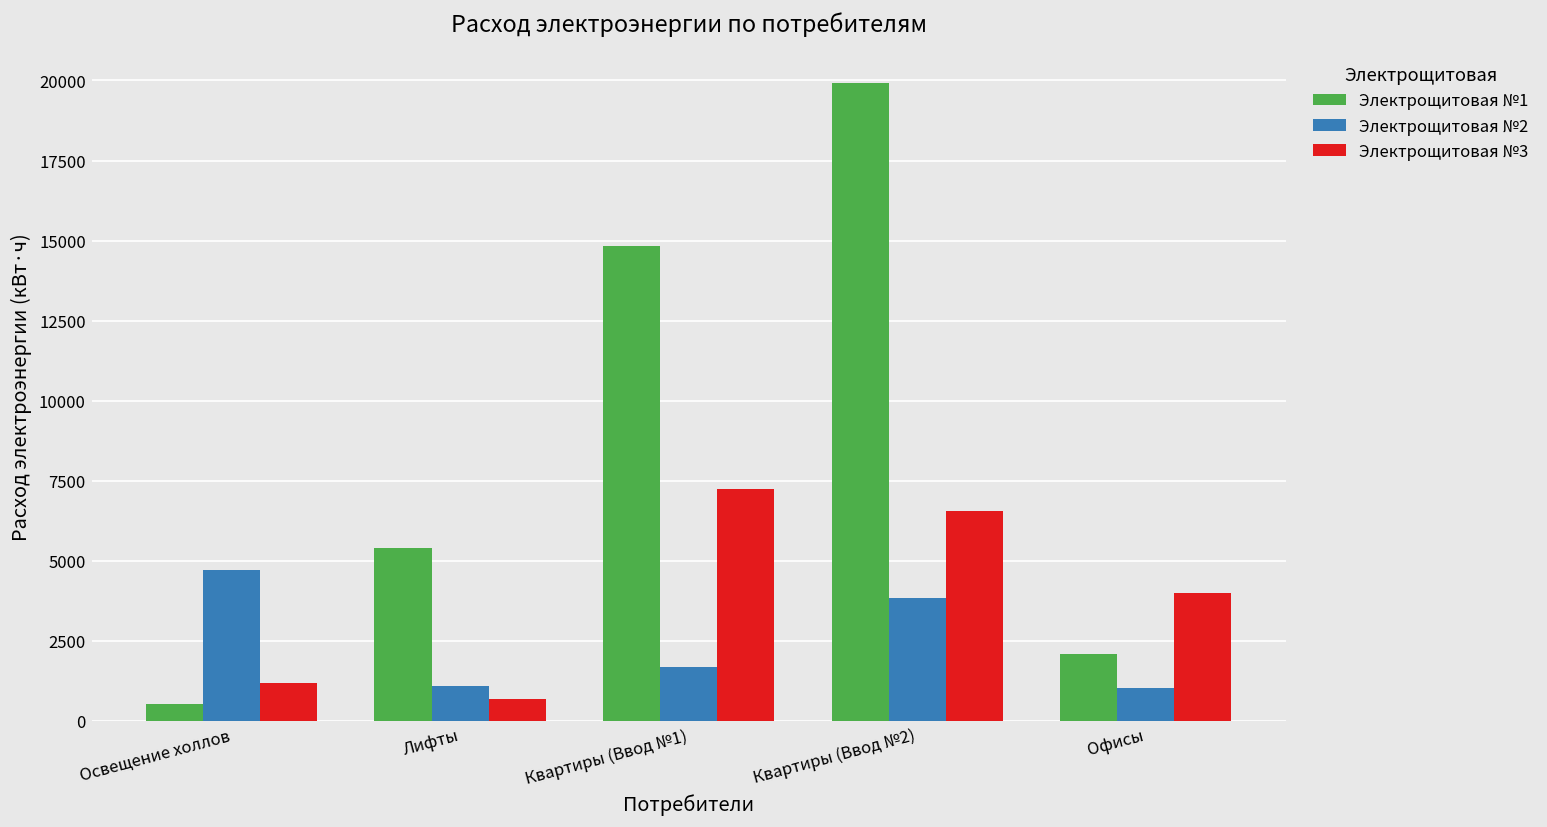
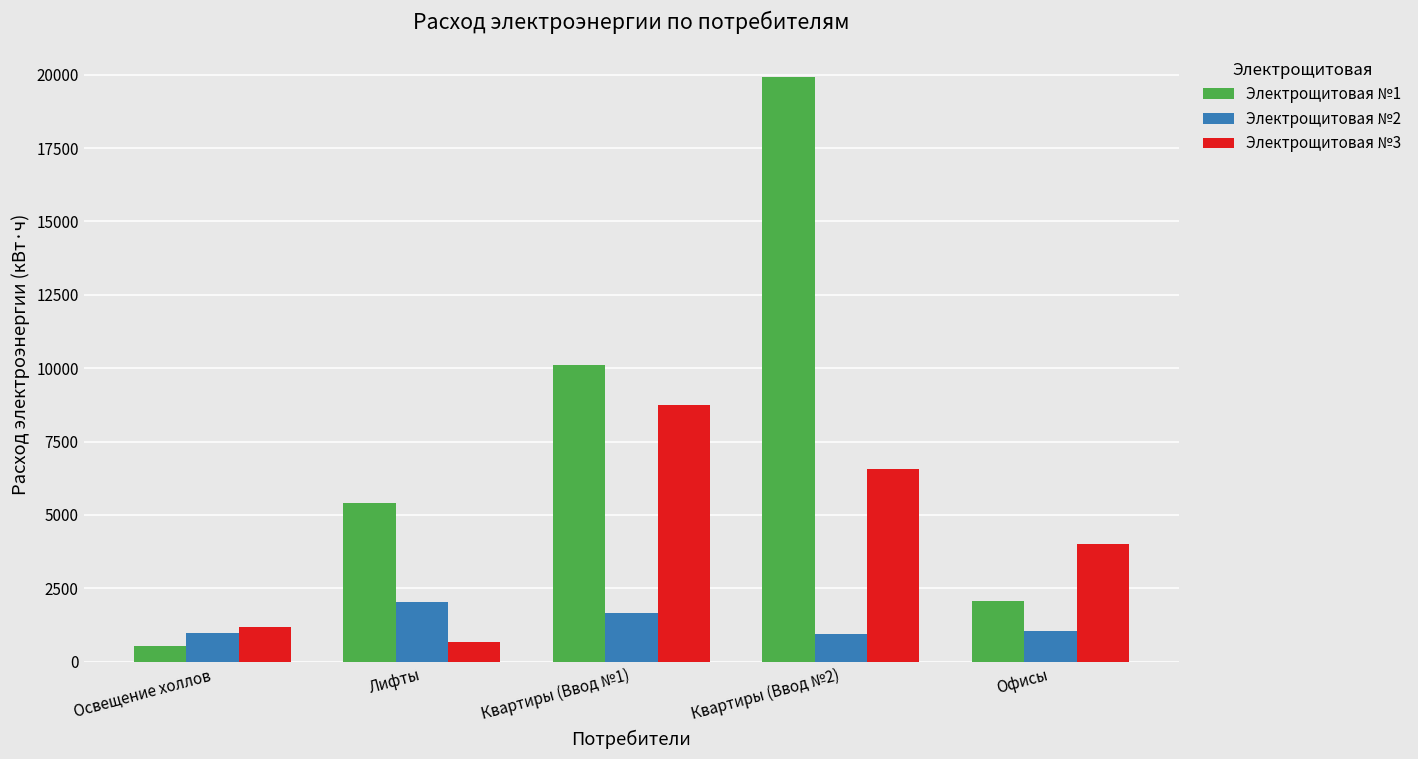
Электрощитовая №2, Освещение холлов: 4700 -> 1000
Электрощитовая №2, Лифты: 1100 -> 2000
Электрощитовая №1, Квартиры (Ввод №1): 14800 -> 10100
Электрощитовая №3, Квартиры (Ввод №1): 7200 -> 8700
Электрощитовая №2, Квартиры (Ввод №2): 3800 -> 900
